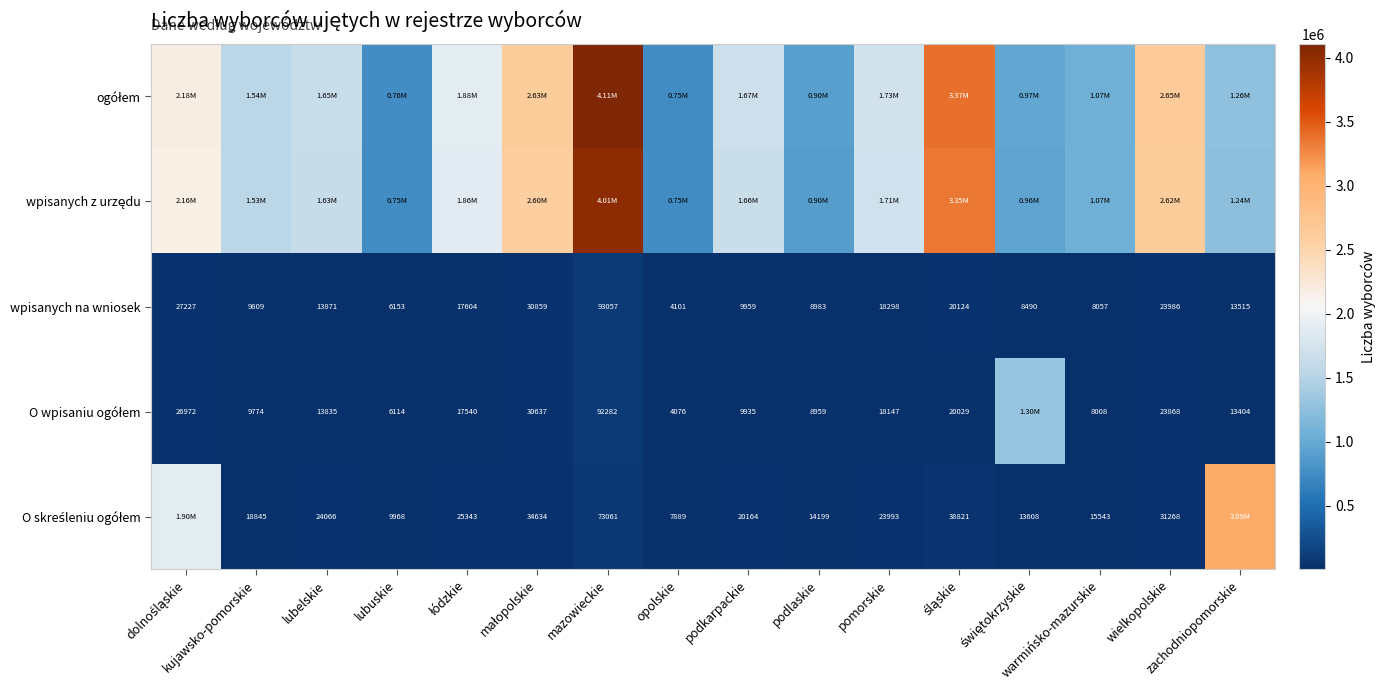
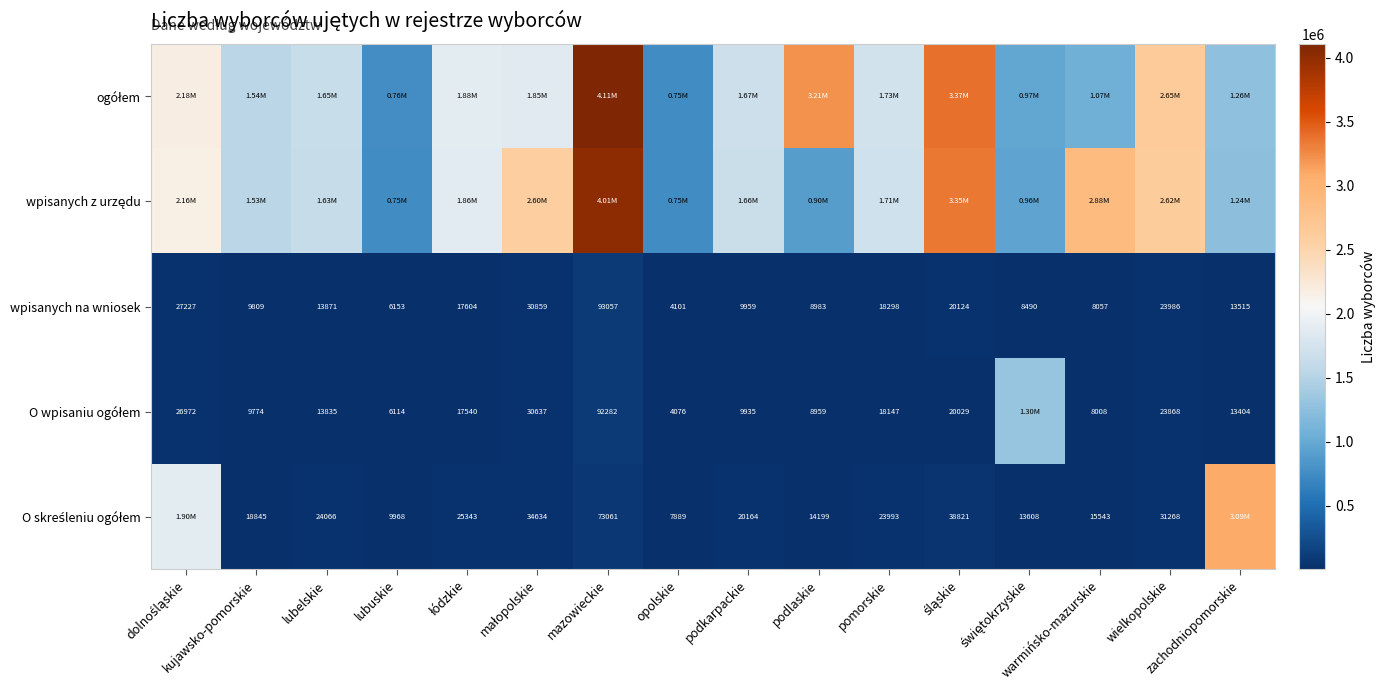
ogółem, małopolskie: 2.63M -> 1.85M
ogółem, podlaskie: 0.90M -> 3.21M
wpisanych z urzędu, warmińsko-mazurskie: 1.07M -> 2.88M
